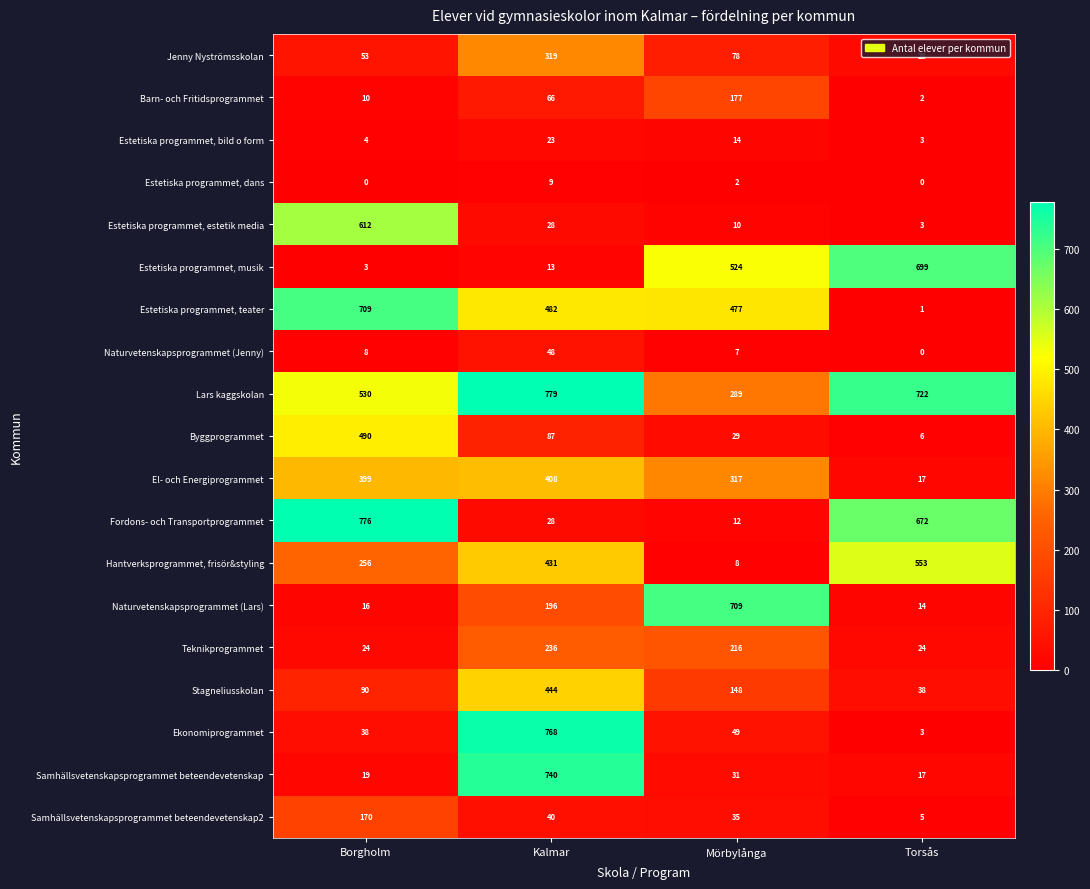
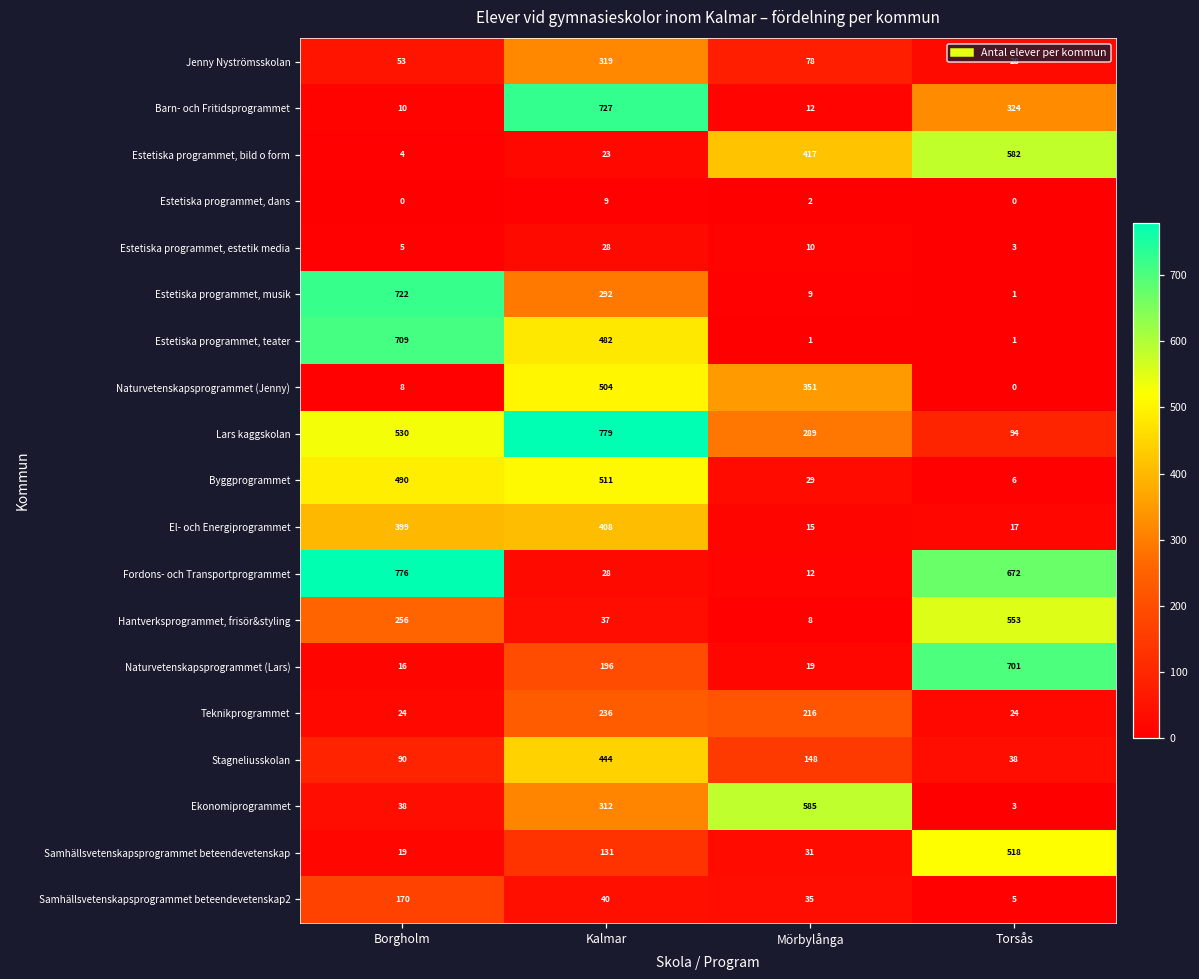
Barn- och Fritidsprogrammet, Kalmar: 66 -> 727
Barn- och Fritidsprogrammet, Mörbylånga: 177 -> 12
Barn- och Fritidsprogrammet, Torsås: 2 -> 324
Estetiska programmet, bild o form, Mörbylånga: 14 -> 417
Estetiska programmet, bild o form, Torsås: 3 -> 582
Estetiska programmet, estetik media, Borgholm: 612 -> 5
Estetiska programmet, musik, Borgholm: 3 -> 722
Estetiska programmet, musik, Kalmar: 13 -> 292
Estetiska programmet, musik, Mörbylånga: 524 -> 9
Estetiska programmet, musik, Torsås: 699 -> 1
Estetiska programmet, teater, Mörbylånga: 477 -> 1
Naturvetenskapsprogrammet (Jenny), Kalmar: 48 -> 504
Naturvetenskapsprogrammet (Jenny), Mörbylånga: 7 -> 351
Lars kaggskolan, Torsås: 722 -> 94
Byggprogrammet, Kalmar: 87 -> 511
El- och Energiprogrammet, Mörbylånga: 317 -> 15
Hantverksprogrammet, frisör&styling, Kalmar: 431 -> 37
Naturvetenskapsprogrammet (Lars), Mörbylånga: 709 -> 19
Naturvetenskapsprogrammet (Lars), Torsås: 14 -> 701
Ekonomiprogrammet, Kalmar: 768 -> 312
Ekonomiprogrammet, Mörbylånga: 49 -> 585
Samhällsvetenskapsprogrammet beteendevetenskap, Kalmar: 740 -> 131
Samhällsvetenskapsprogrammet beteendevetenskap, Torsås: 17 -> 518
